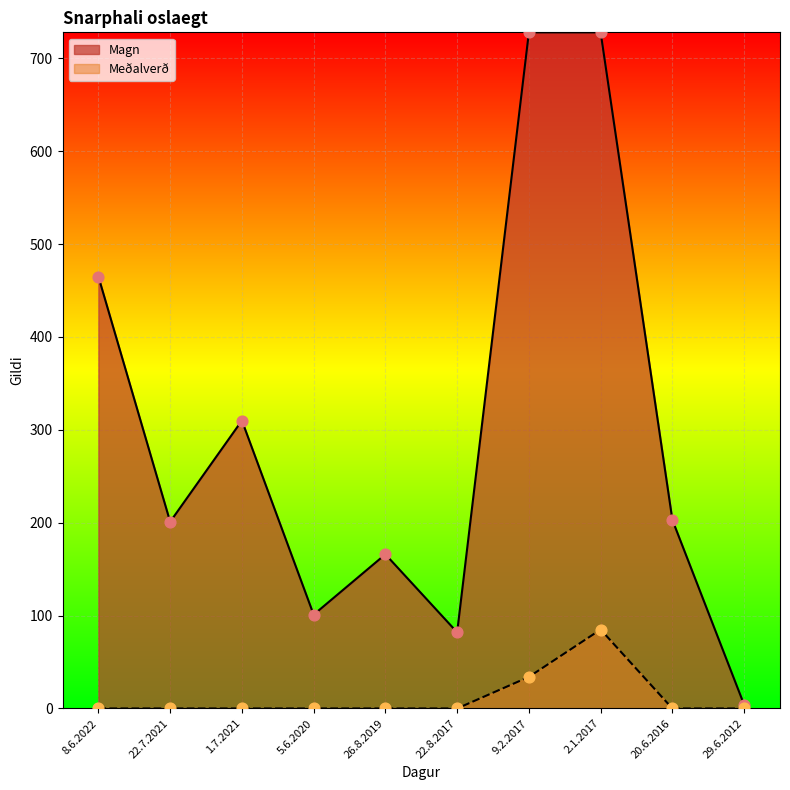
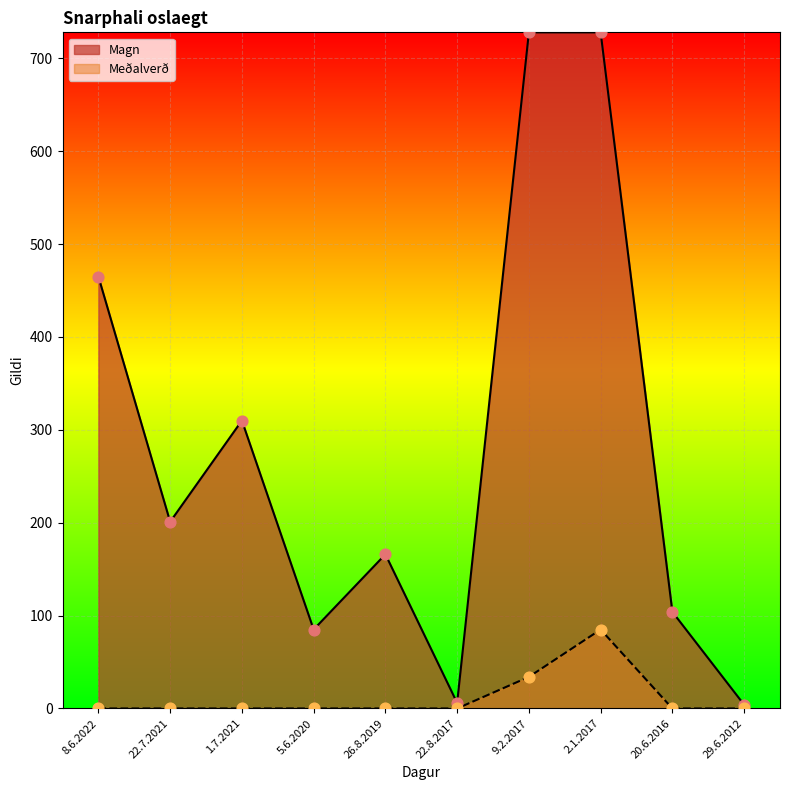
Magn, 5.6.2020: 100 -> 90
Magn, 22.8.2017: 80 -> 10
Magn, 20.6.2016: 200 -> 100
